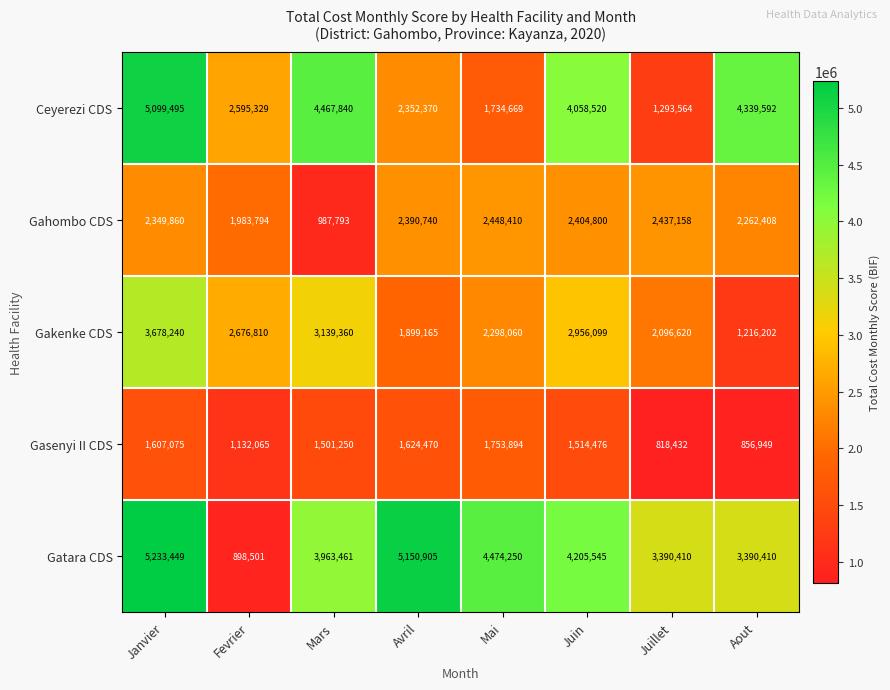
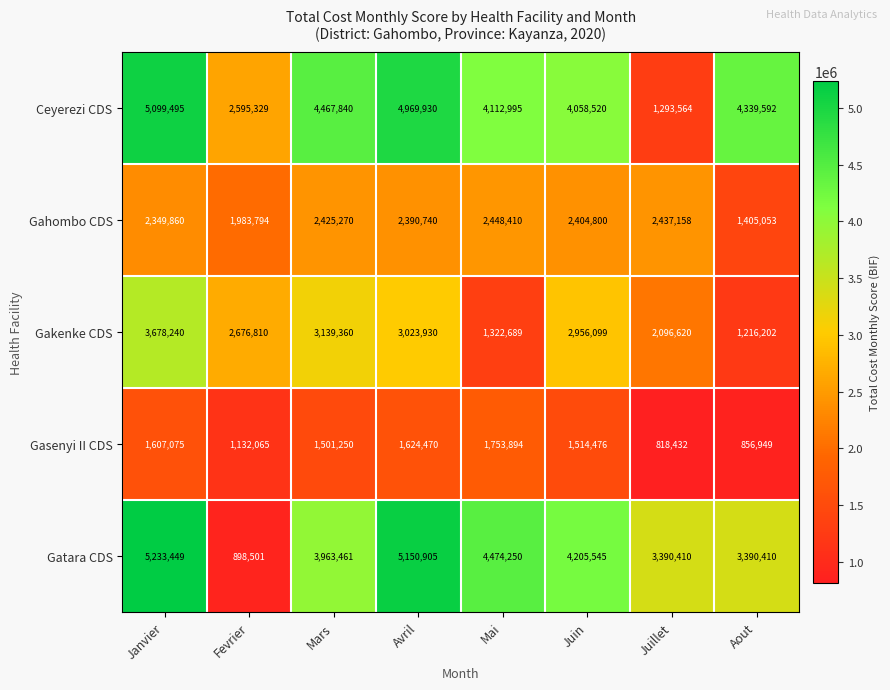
Ceyerezi CDS, Avril: 2,352,370 -> 4,969,930
Ceyerezi CDS, Mai: 1,734,669 -> 4,112,995
Gahombo CDS, Mars: 987,793 -> 2,425,270
Gahombo CDS, Aout: 2,262,408 -> 1,405,053
Gakenke CDS, Avril: 1,899,165 -> 3,023,930
Gakenke CDS, Mai: 2,298,060 -> 1,322,689
